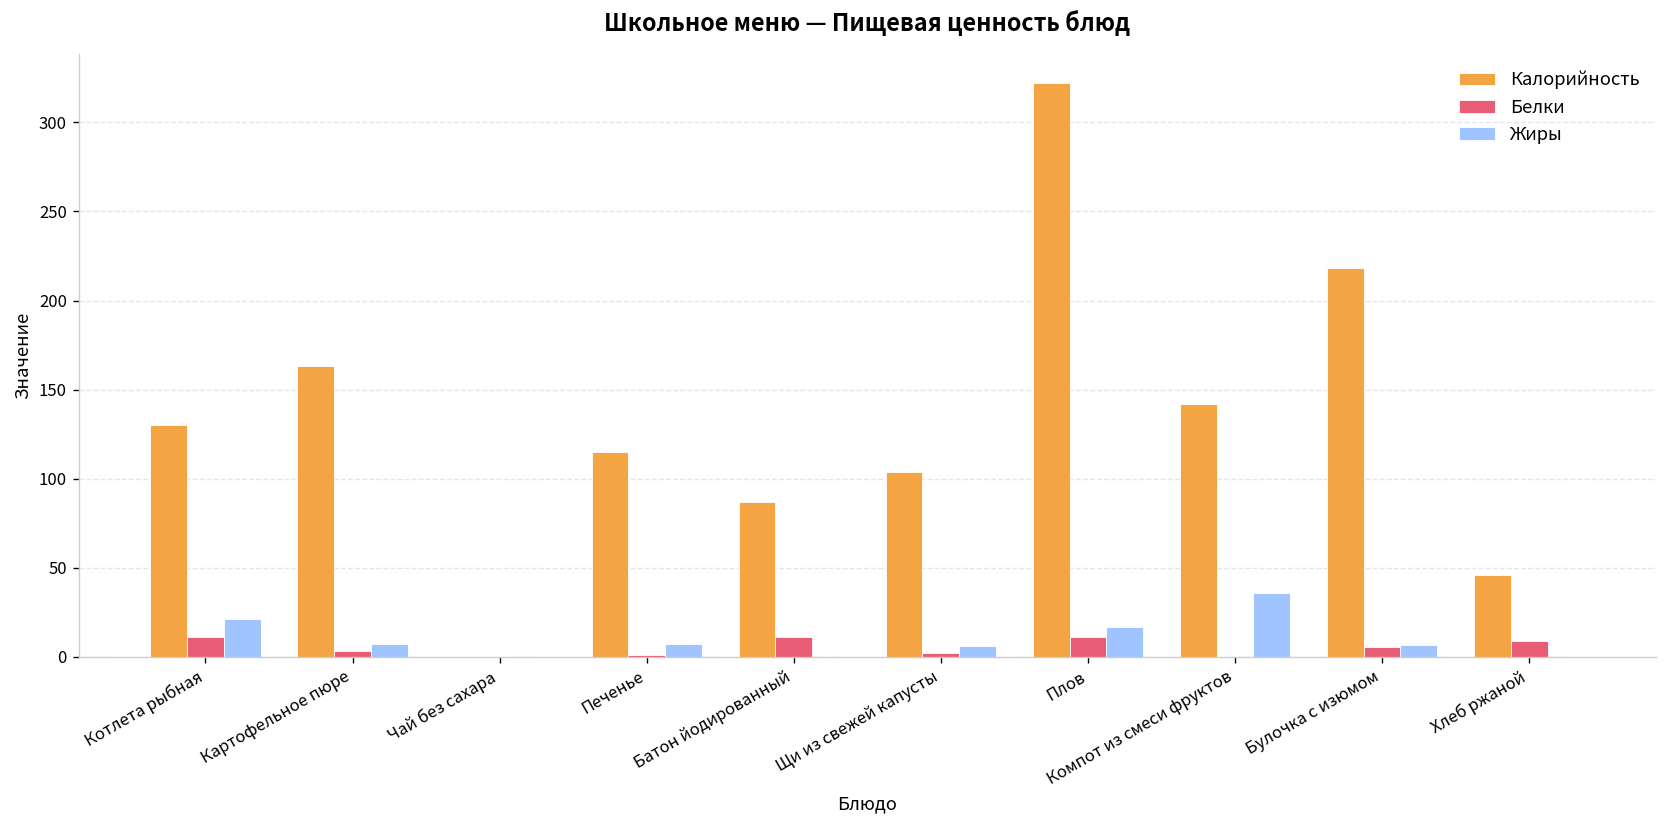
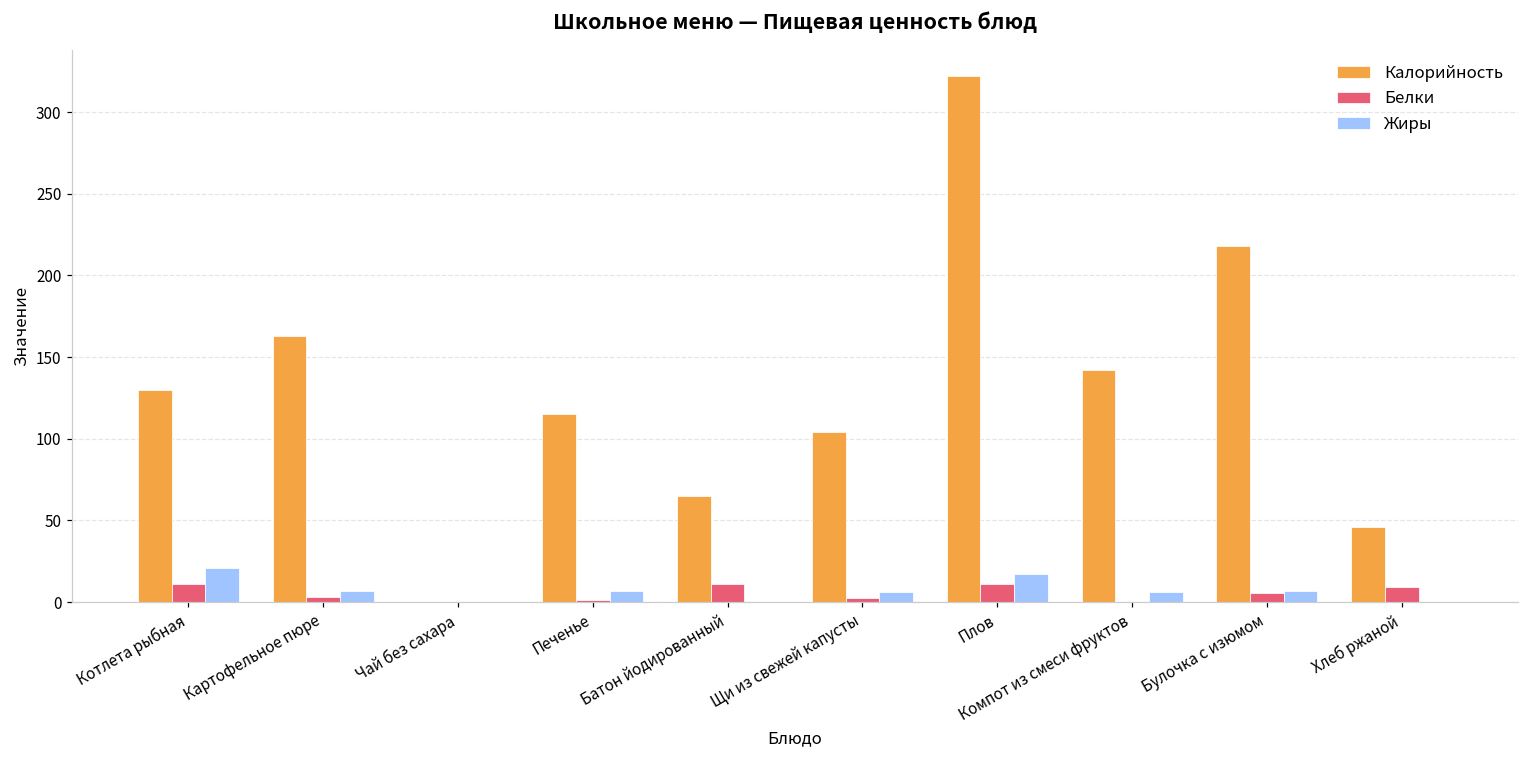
Калорийность, Батон йодированный: 87 -> 65
Жиры, Компот из смеси фруктов: 36 -> 6
